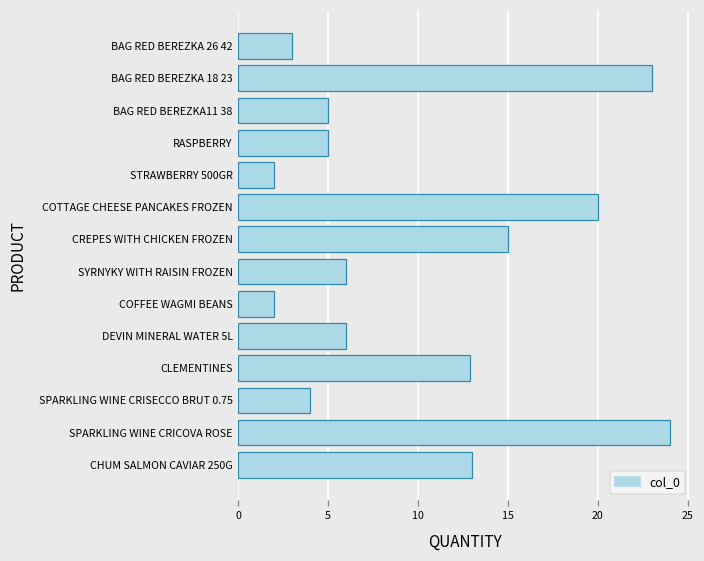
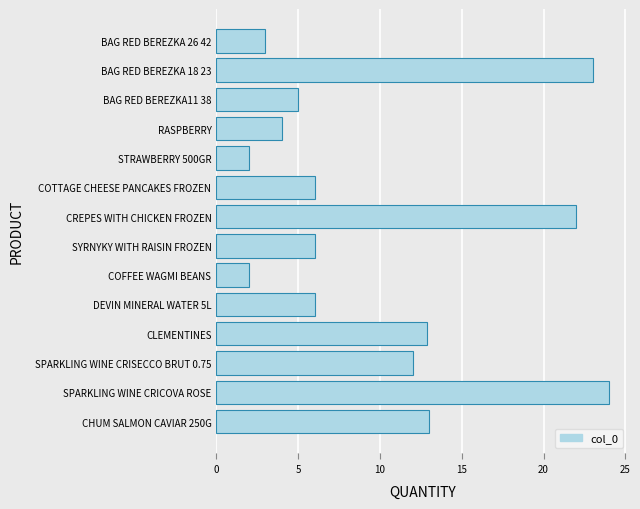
RASPBERRY: 5 -> 4
COTTAGE CHEESE PANCAKES FROZEN: 20 -> 6
CREPES WITH CHICKEN FROZEN: 15 -> 22
SPARKLING WINE CRISECCO BRUT 0.75: 4 -> 12
